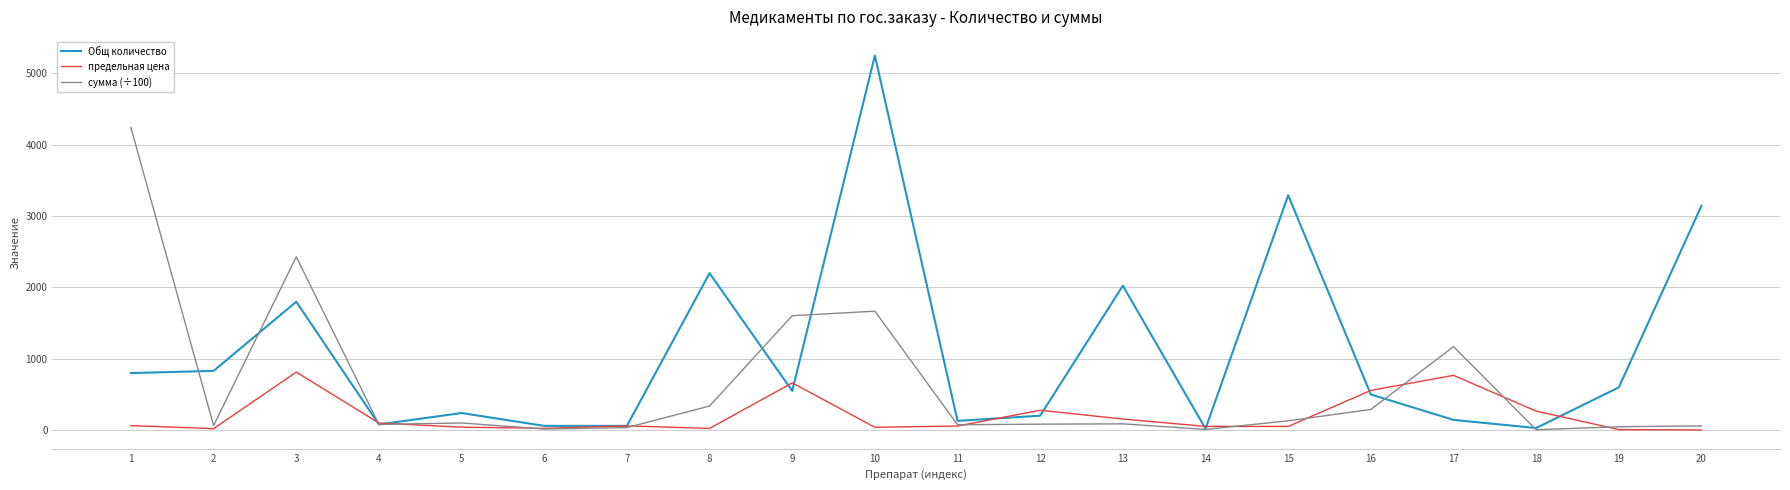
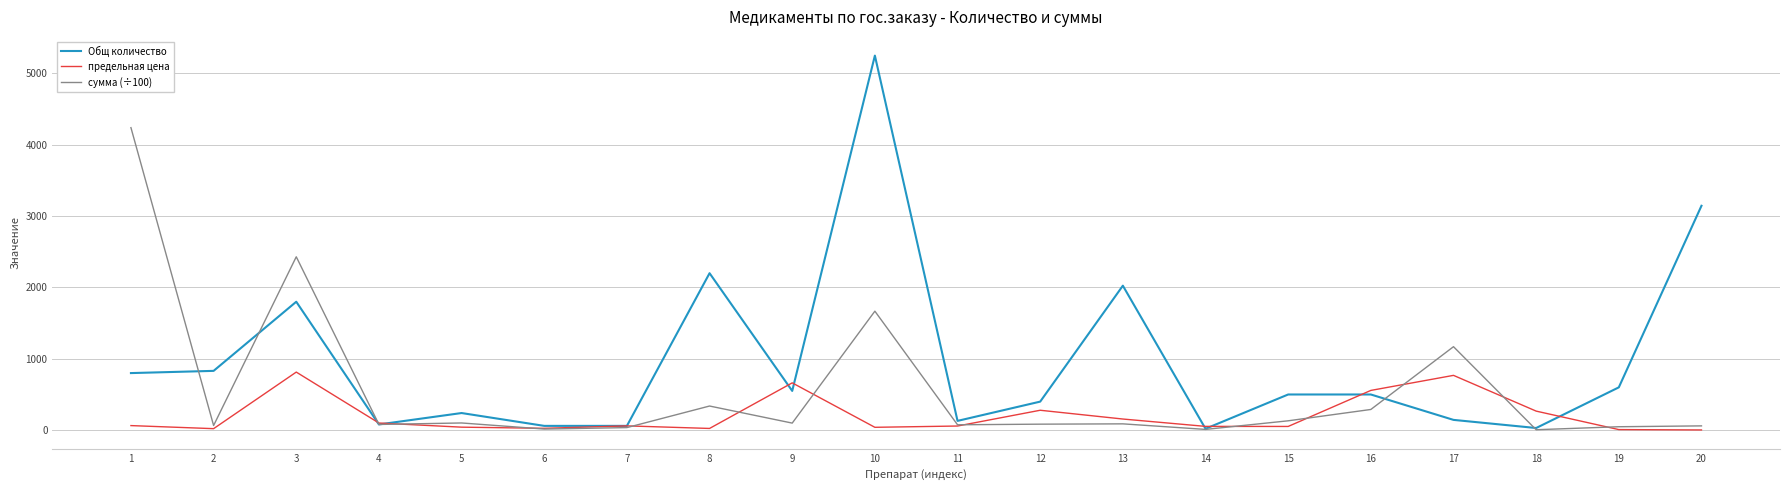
сумма (÷100), 9: 1600 -> 100
Общ количество, 12: 200 -> 400
Общ количество, 15: 3300 -> 500
